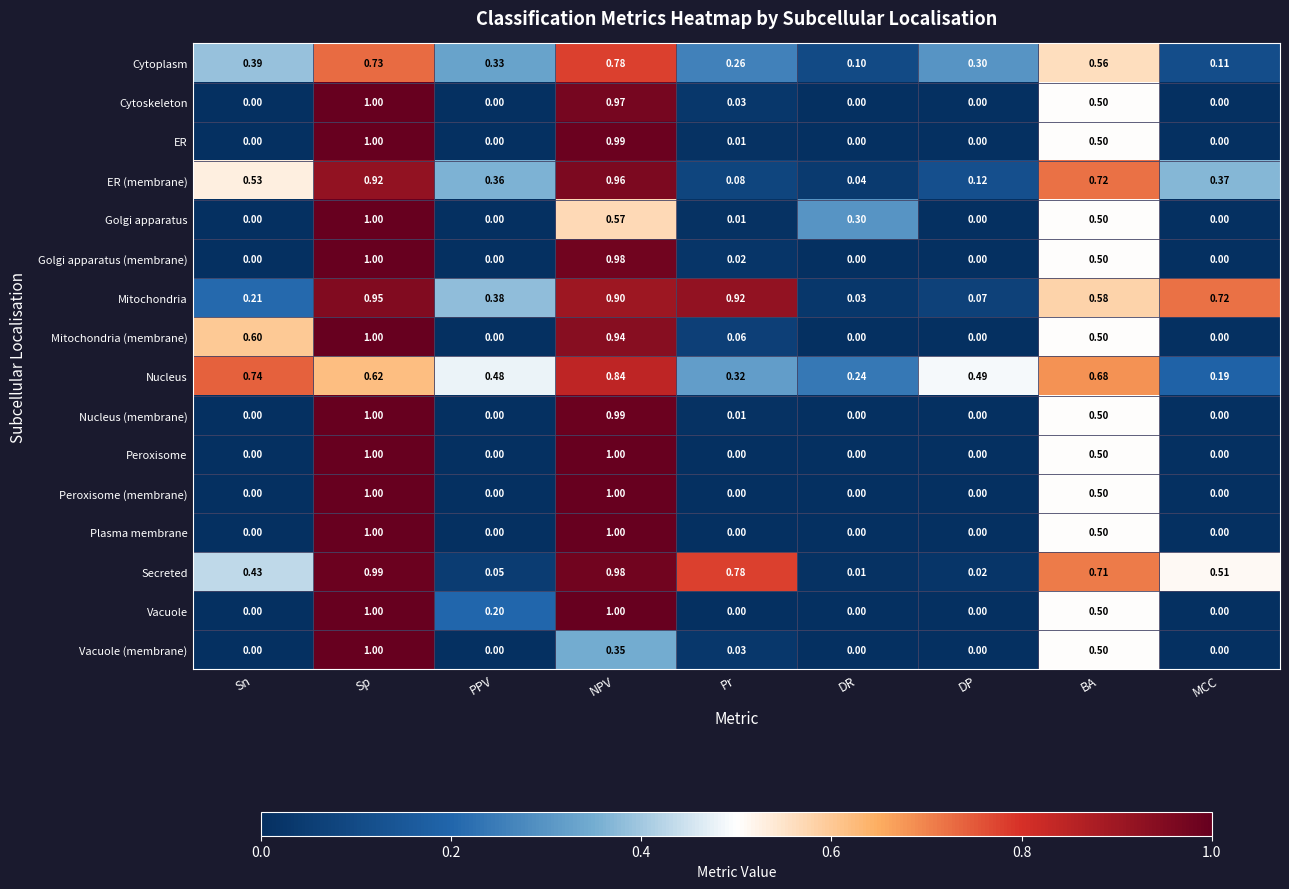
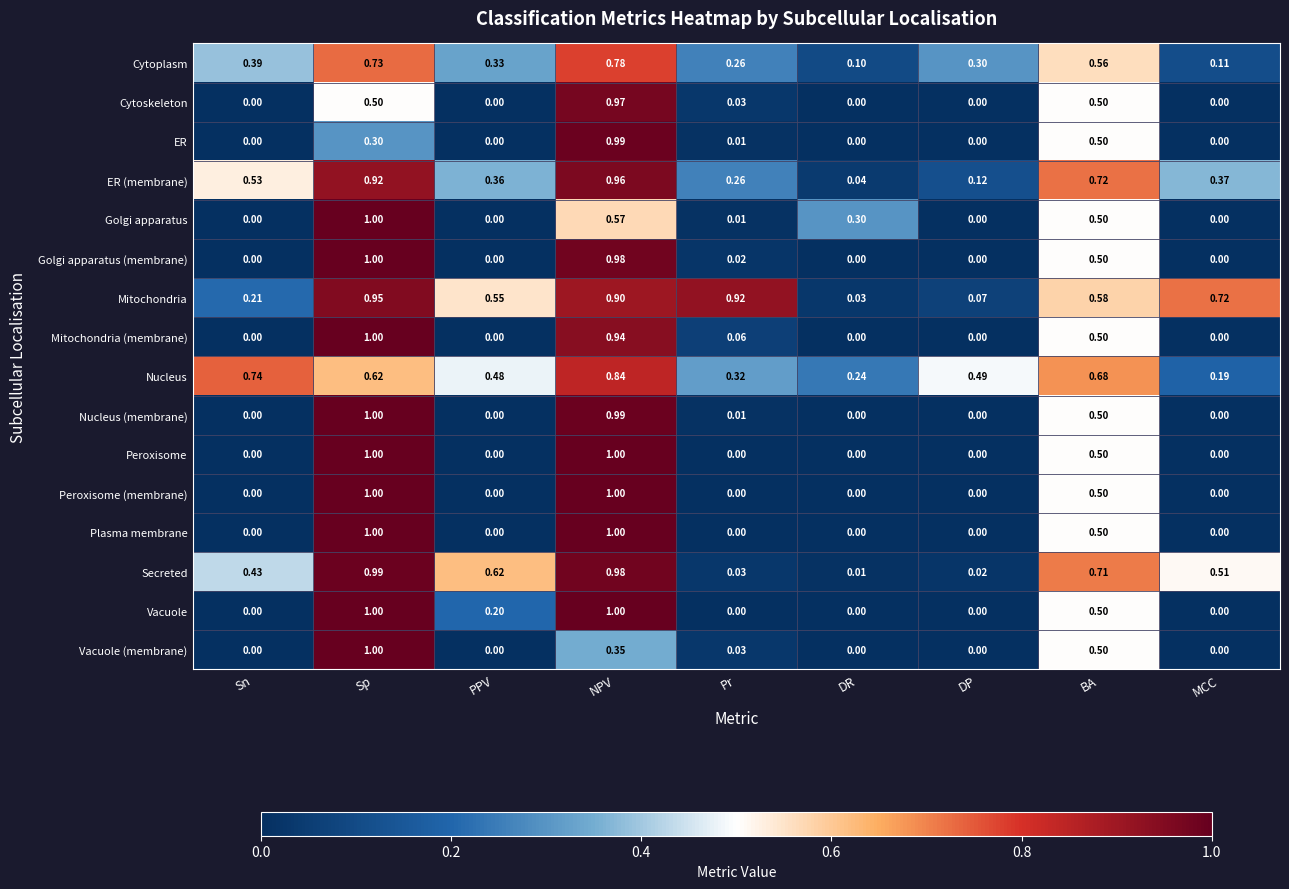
Cytoskeleton, Sp: 1.00 -> 0.50
ER, Sp: 1.00 -> 0.30
ER (membrane), Pr: 0.08 -> 0.26
Mitochondria, PPV: 0.38 -> 0.55
Mitochondria (membrane), Sn: 0.60 -> 0.00
Secreted, PPV: 0.05 -> 0.62
Secreted, Pr: 0.78 -> 0.03
